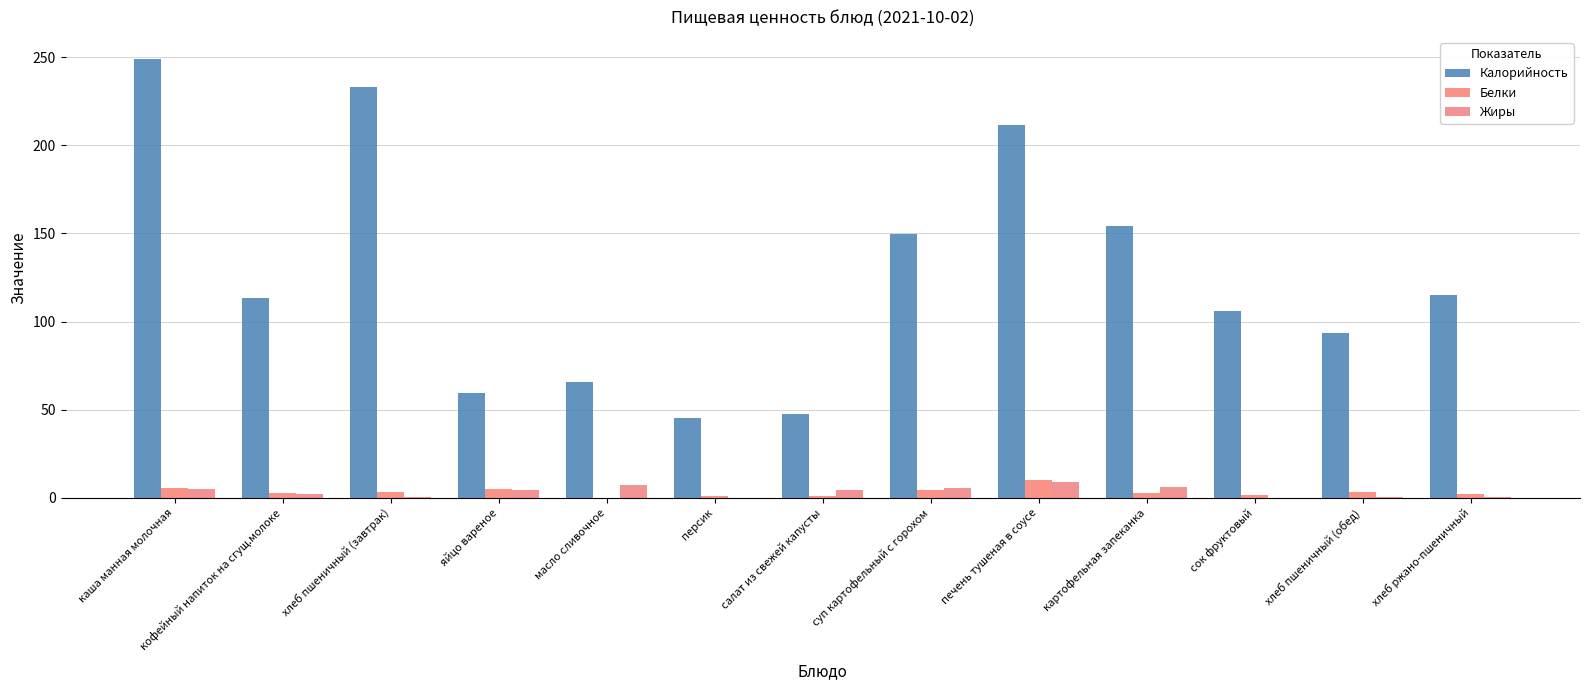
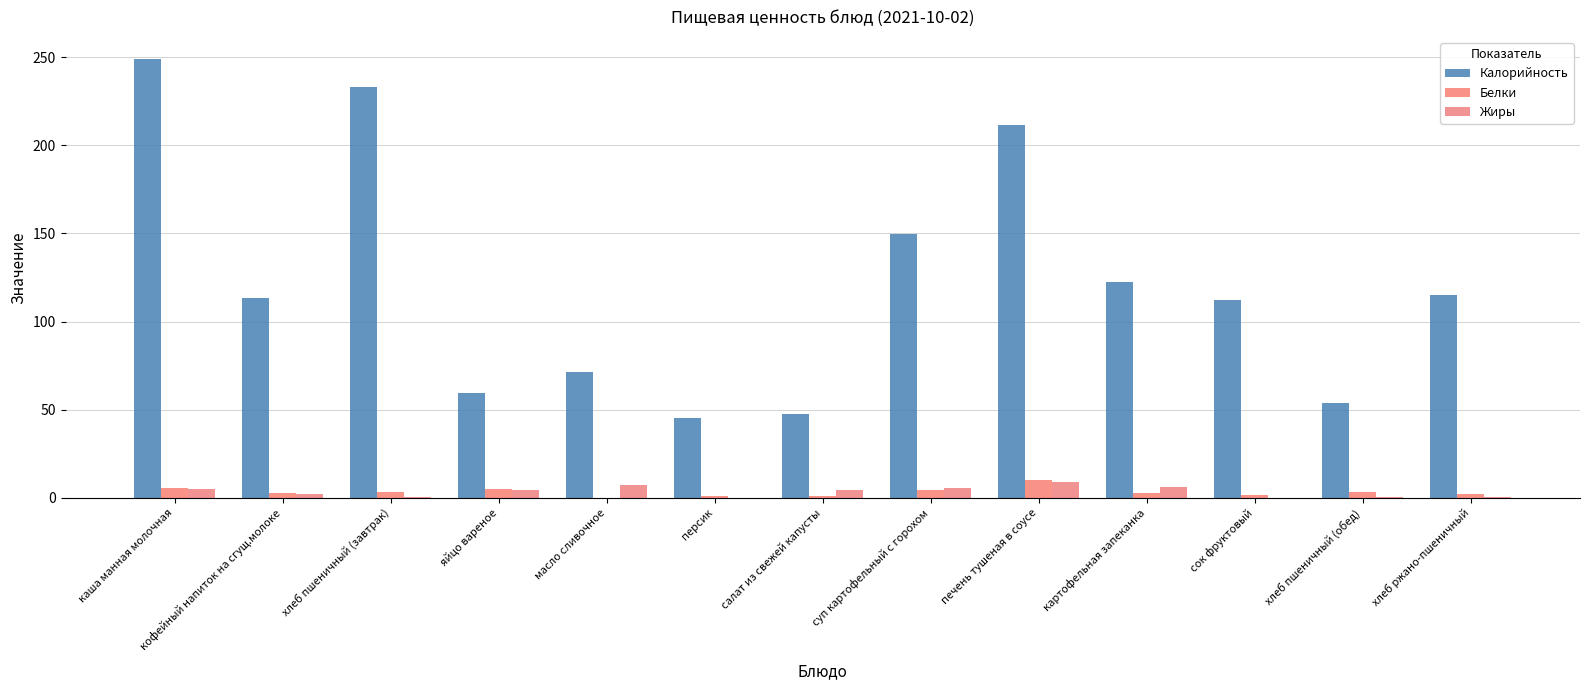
Калорийность, масло сливочное: 66 -> 71
Калорийность, картофельная запеканка: 154 -> 122
Калорийность, сок фруктовый: 106 -> 112
Калорийность, хлеб пшеничный (обед): 94 -> 54
